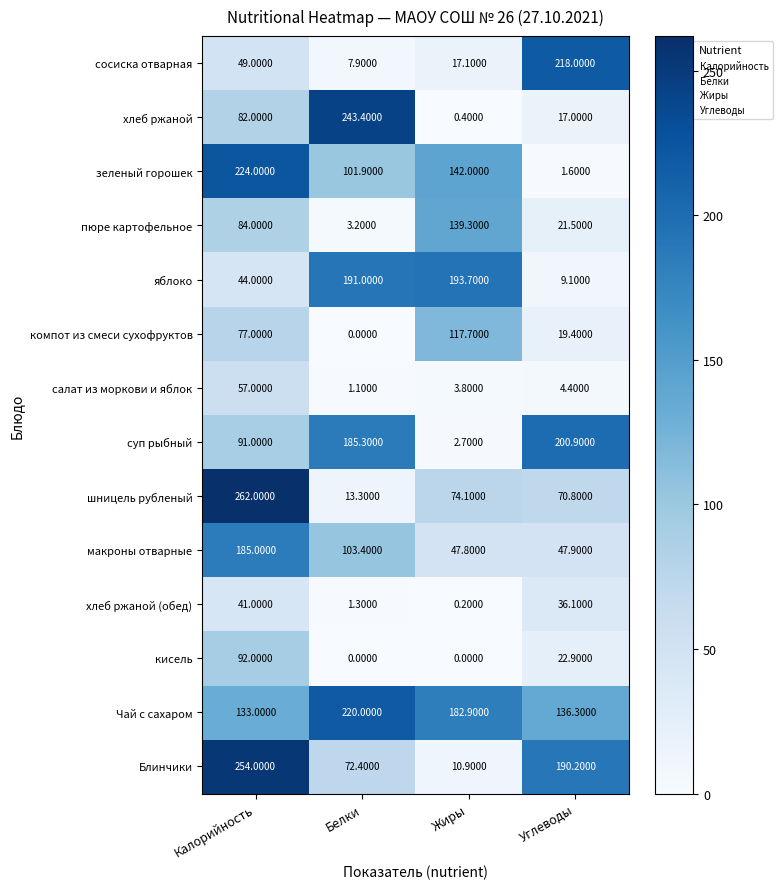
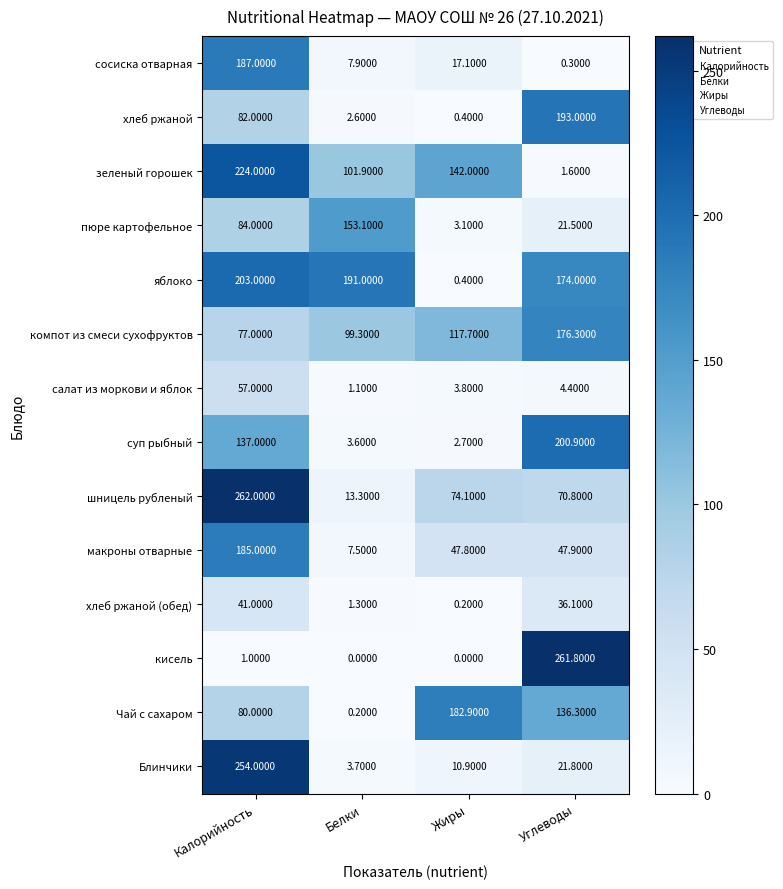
сосиска отварная, Калорийность: 49.0000 -> 187.0000
сосиска отварная, Углеводы: 218.0000 -> 0.3000
хлеб ржаной, Белки: 243.4000 -> 2.6000
хлеб ржаной, Углеводы: 17.0000 -> 193.0000
пюре картофельное, Белки: 3.2000 -> 153.1000
пюре картофельное, Жиры: 139.3000 -> 3.1000
яблоко, Калорийность: 44.0000 -> 203.0000
яблоко, Жиры: 193.7000 -> 0.4000
яблоко, Углеводы: 9.1000 -> 174.0000
компот из смеси сухофруктов, Белки: 0.0000 -> 99.3000
компот из смеси сухофруктов, Углеводы: 19.4000 -> 176.3000
суп рыбный, Калорийность: 91.0000 -> 137.0000
суп рыбный, Белки: 185.3000 -> 3.6000
макроны отварные, Белки: 103.4000 -> 7.5000
кисель, Калорийность: 92.0000 -> 1.0000
кисель, Углеводы: 22.9000 -> 261.8000
Чай с сахаром, Калорийность: 133.0000 -> 80.0000
Чай с сахаром, Белки: 220.0000 -> 0.2000
Блинчики, Белки: 72.4000 -> 3.7000
Блинчики, Углеводы: 190.2000 -> 21.8000
